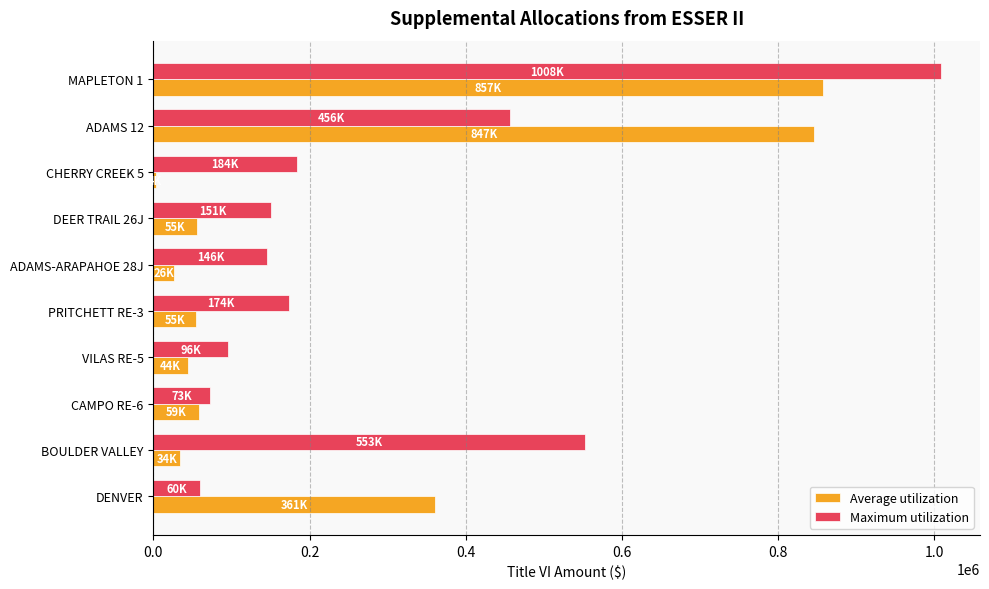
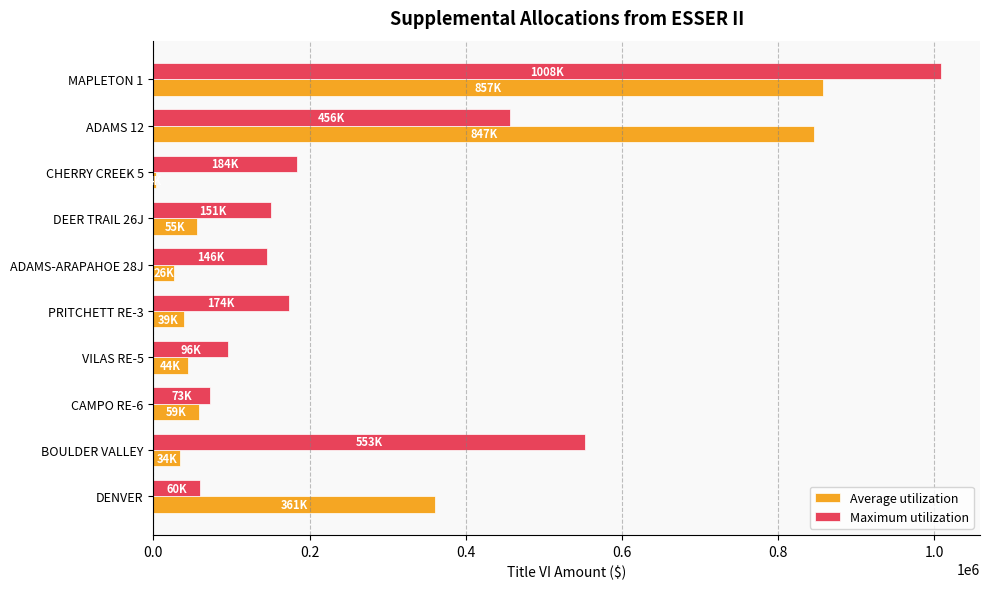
Average utilization, PRITCHETT RE-3: 55K -> 39K
